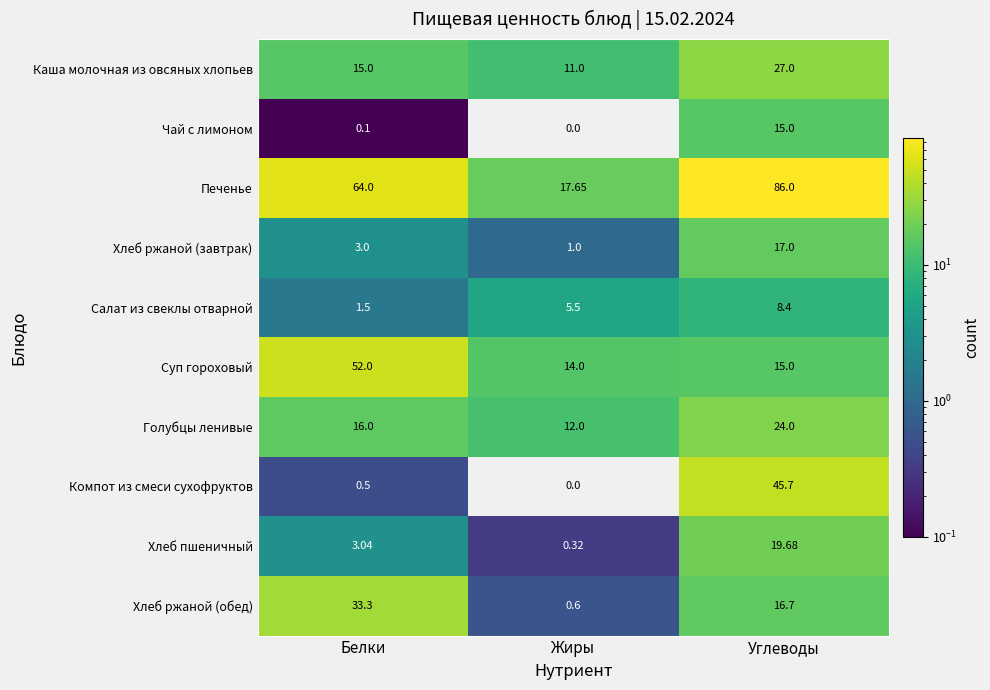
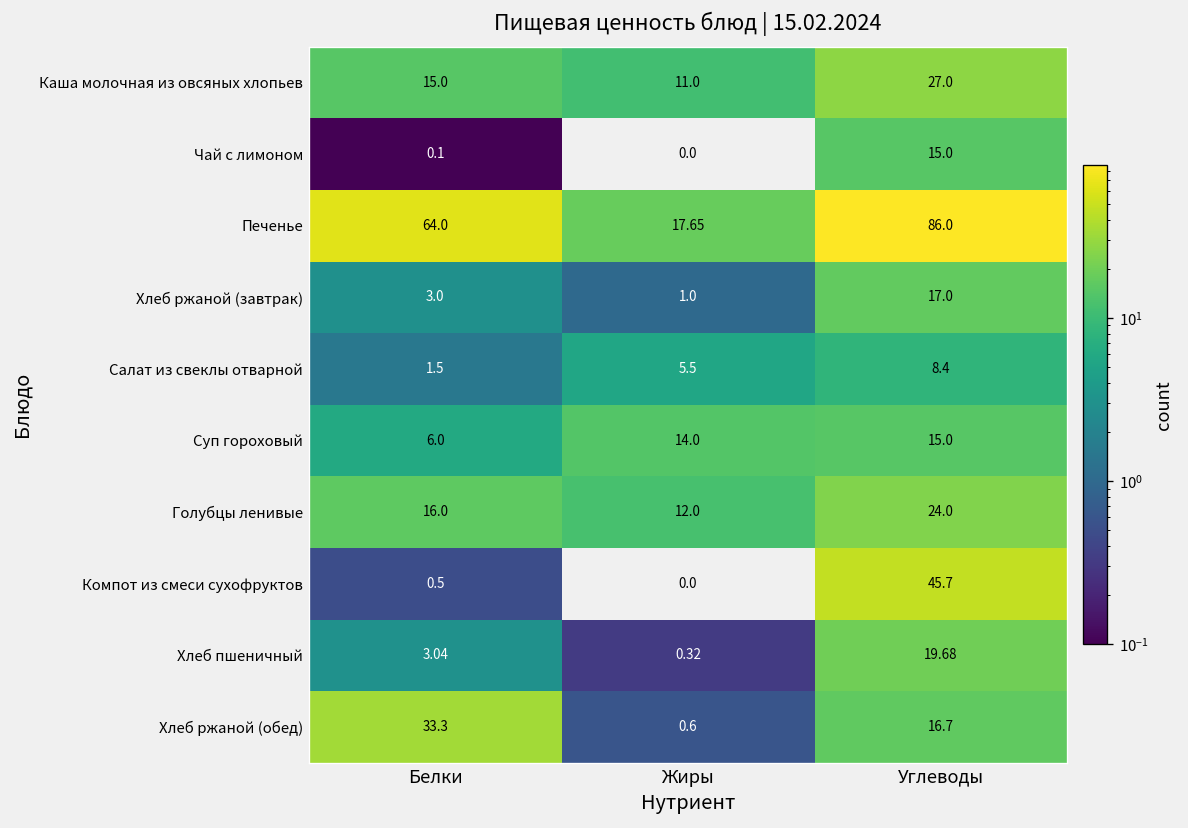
Суп гороховый, Белки: 52.0 -> 6.0
